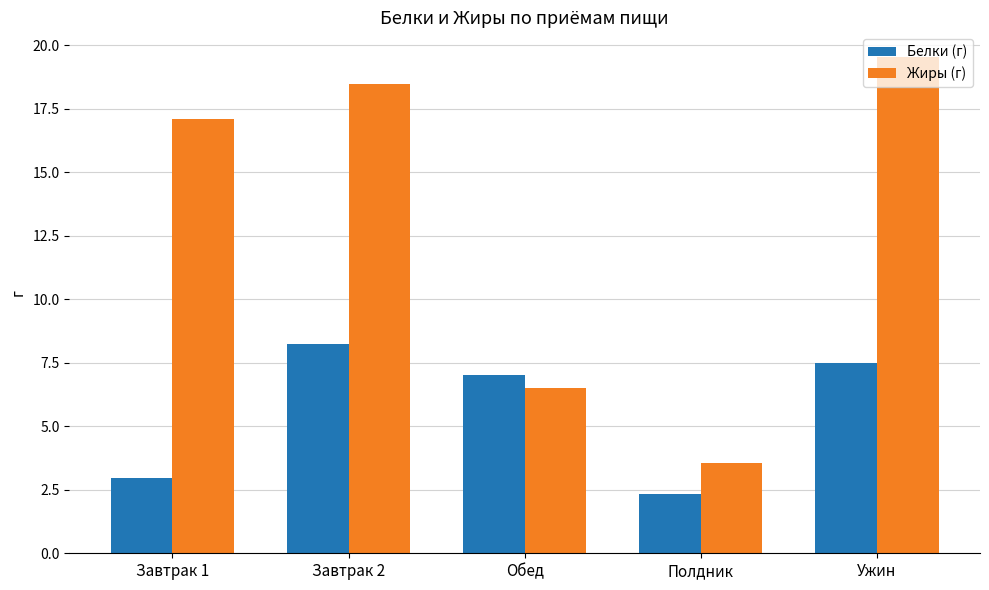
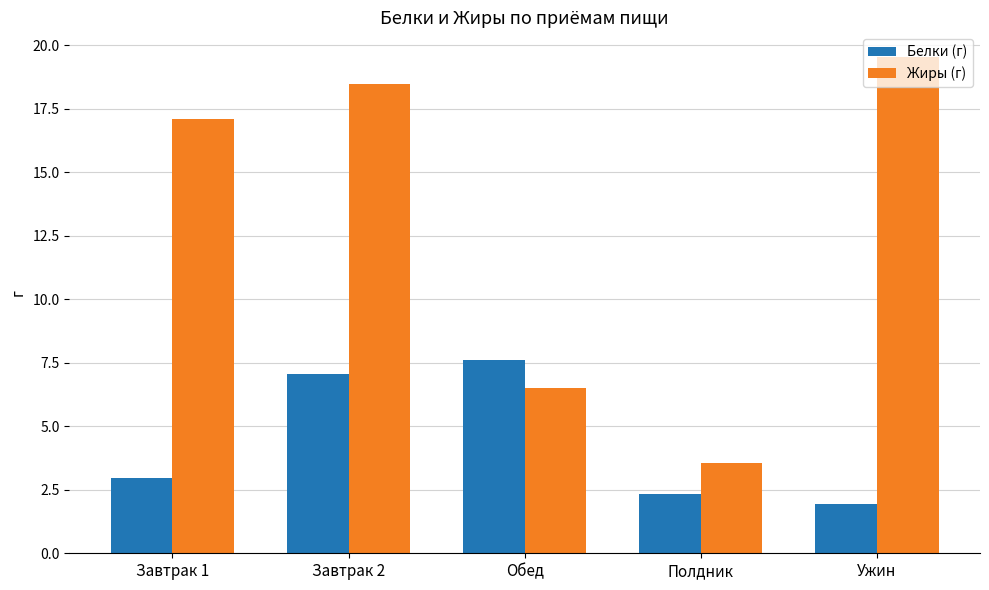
Белки (г), Завтрак 2: 8.2 -> 7.1
Белки (г), Обед: 7.0 -> 7.6
Белки (г), Ужин: 7.5 -> 1.9
